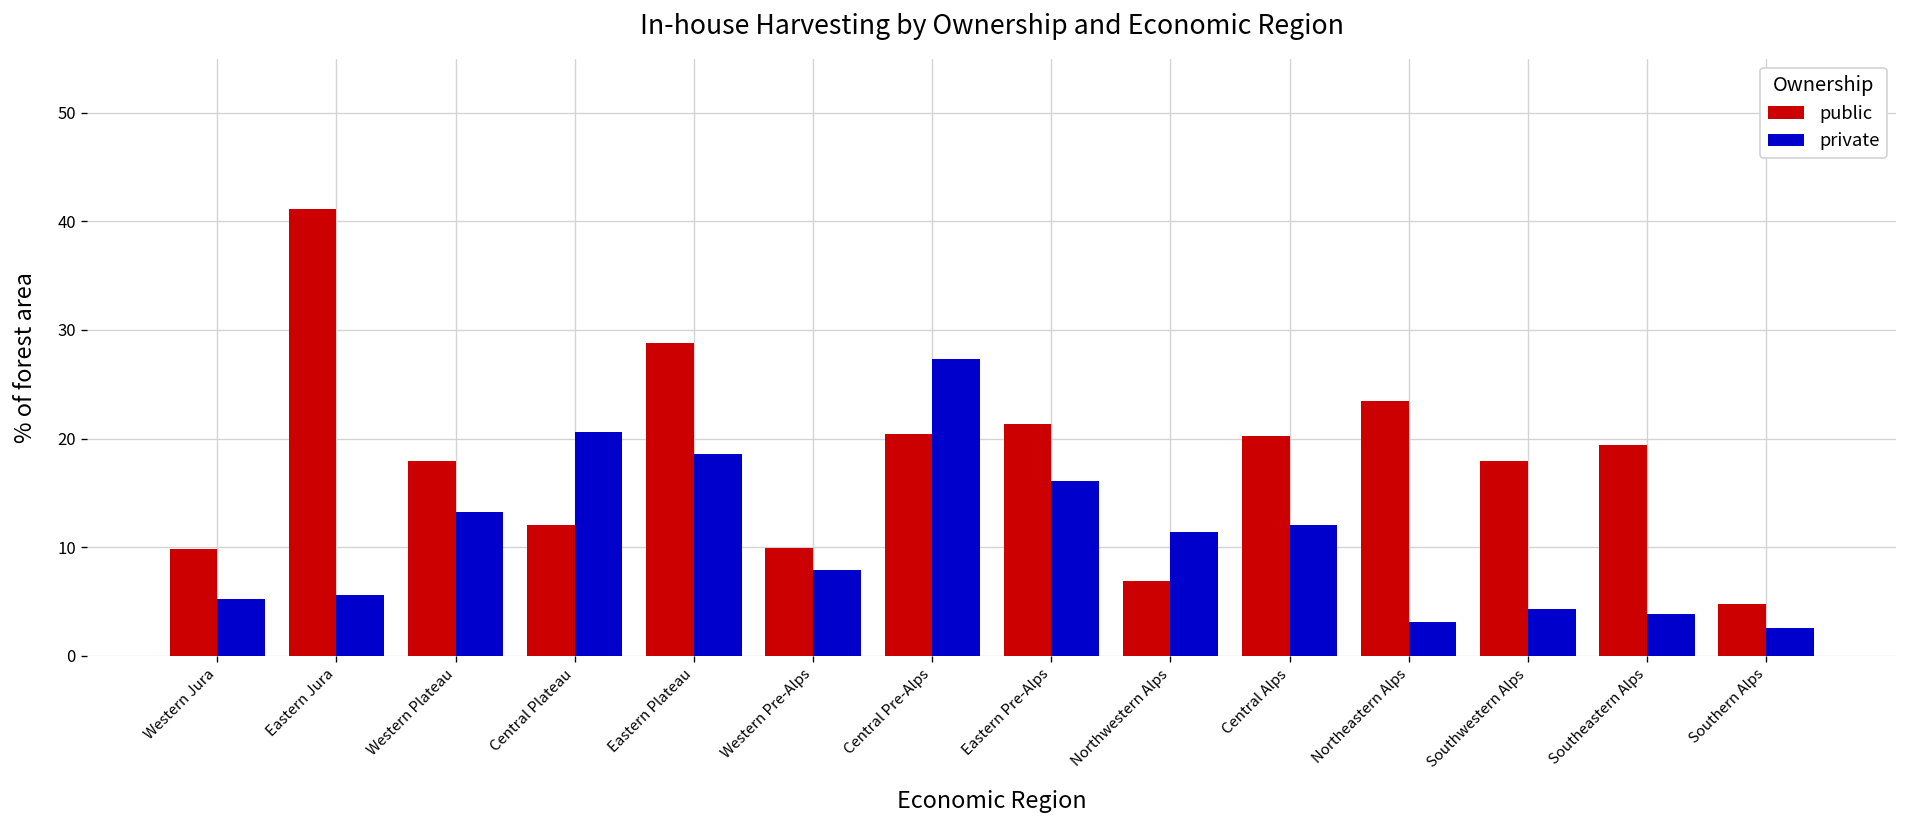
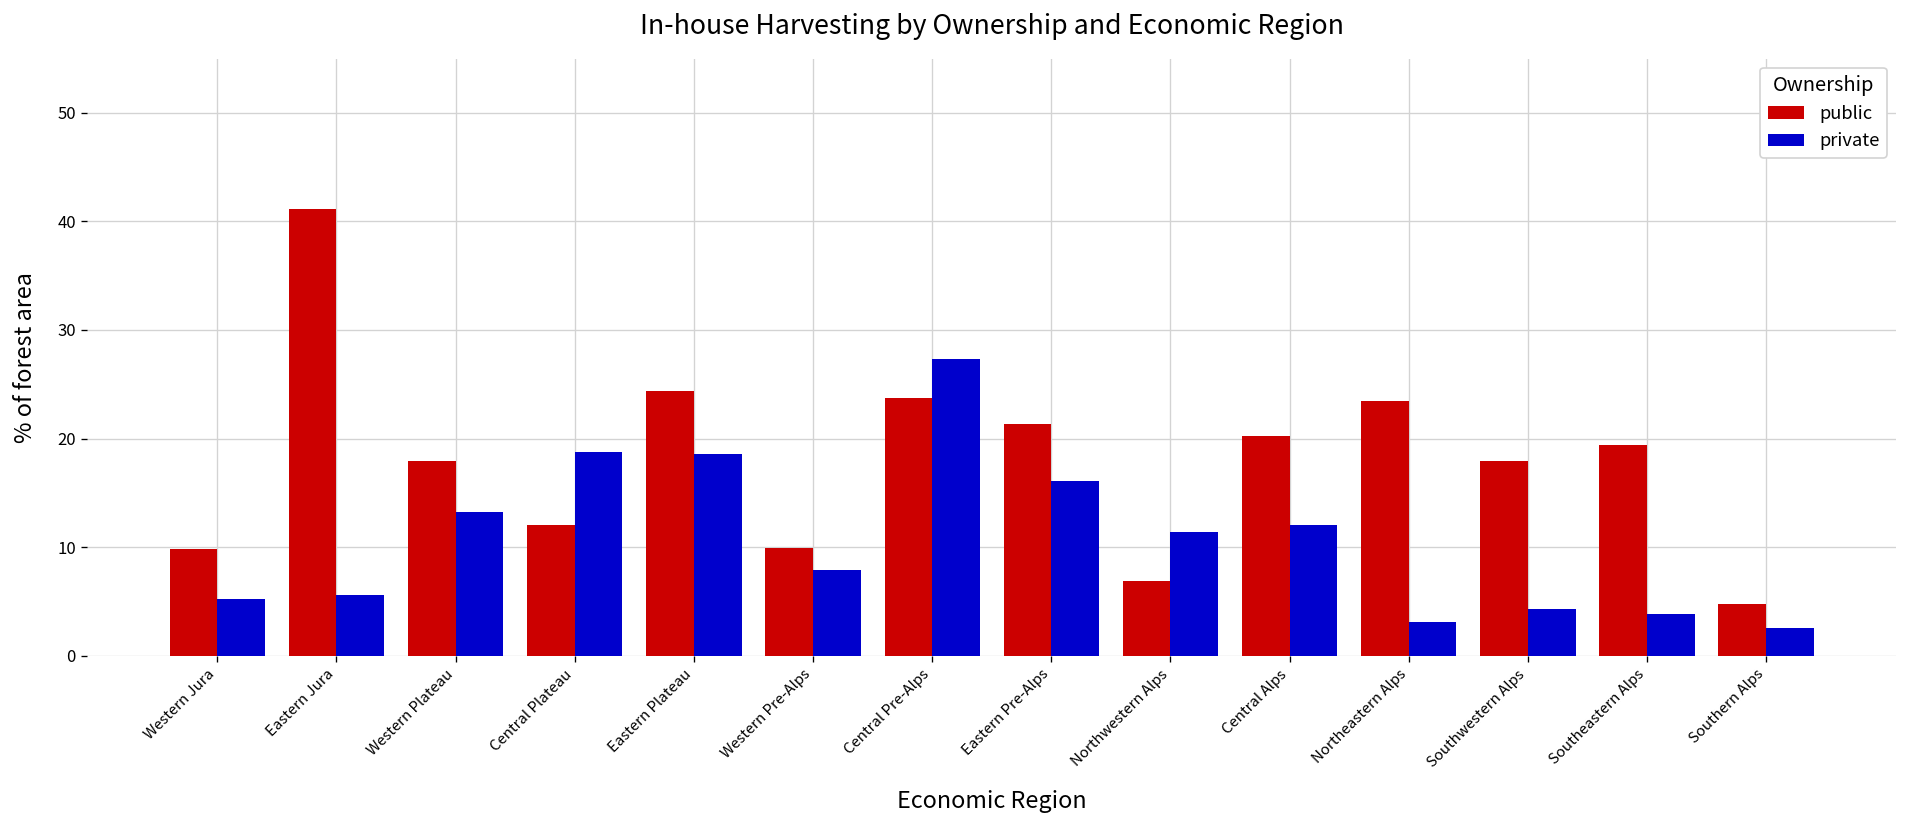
private, Central Plateau: 21 -> 19
public, Eastern Plateau: 29 -> 24
public, Central Pre-Alps: 20 -> 24
